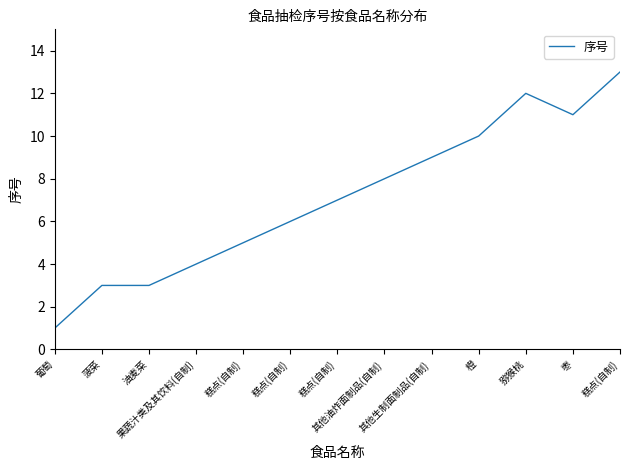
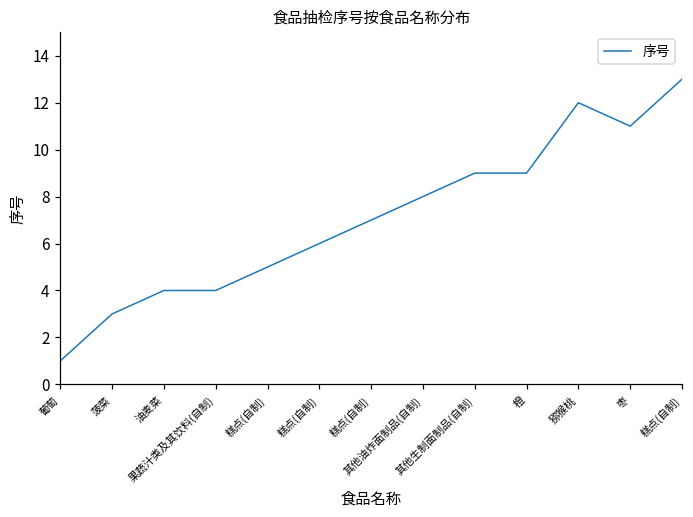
油麦菜: 3 -> 4
橙: 10 -> 9
